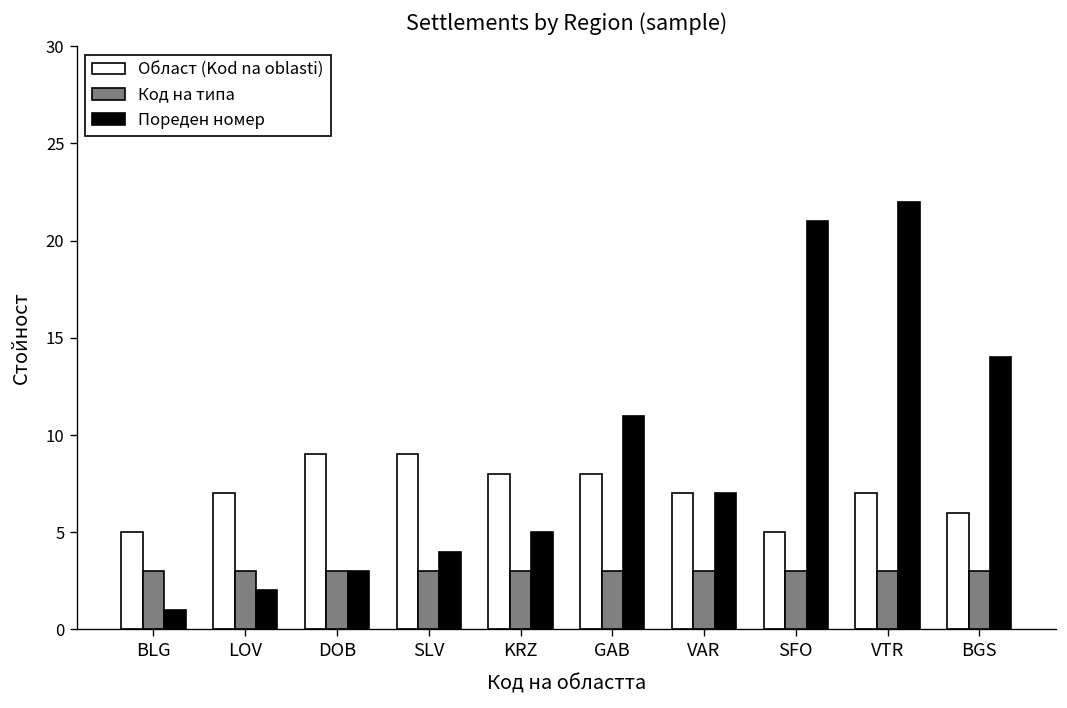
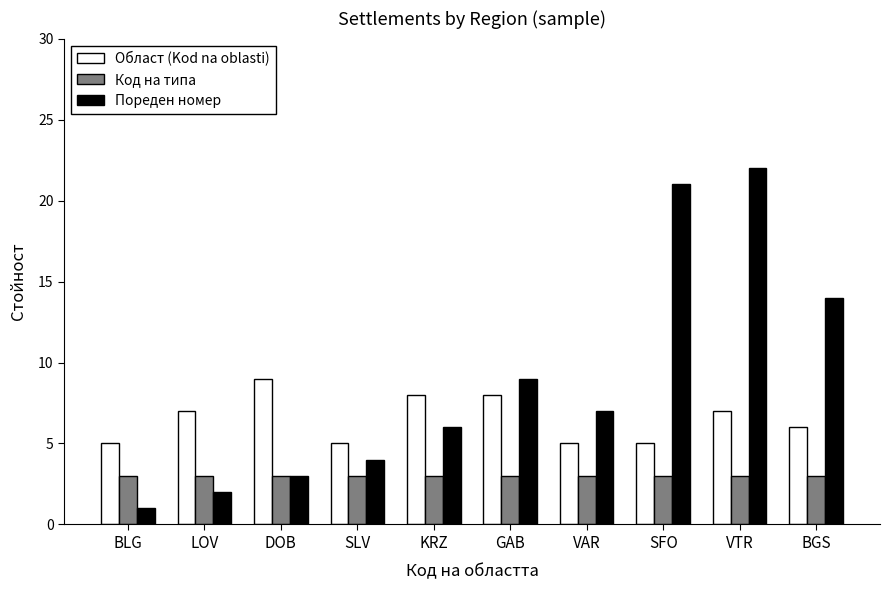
Област (Kod na oblasti), SLV: 9 -> 5
Пореден номер, KRZ: 5 -> 6
Пореден номер, GAB: 11 -> 9
Област (Kod na oblasti), VAR: 7 -> 5
